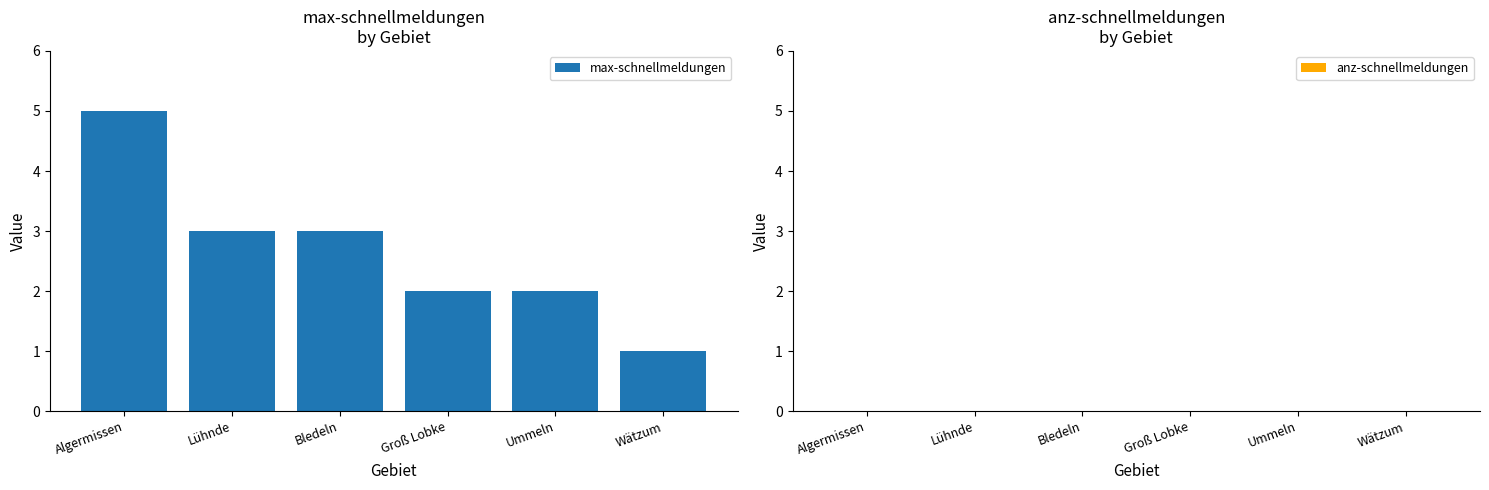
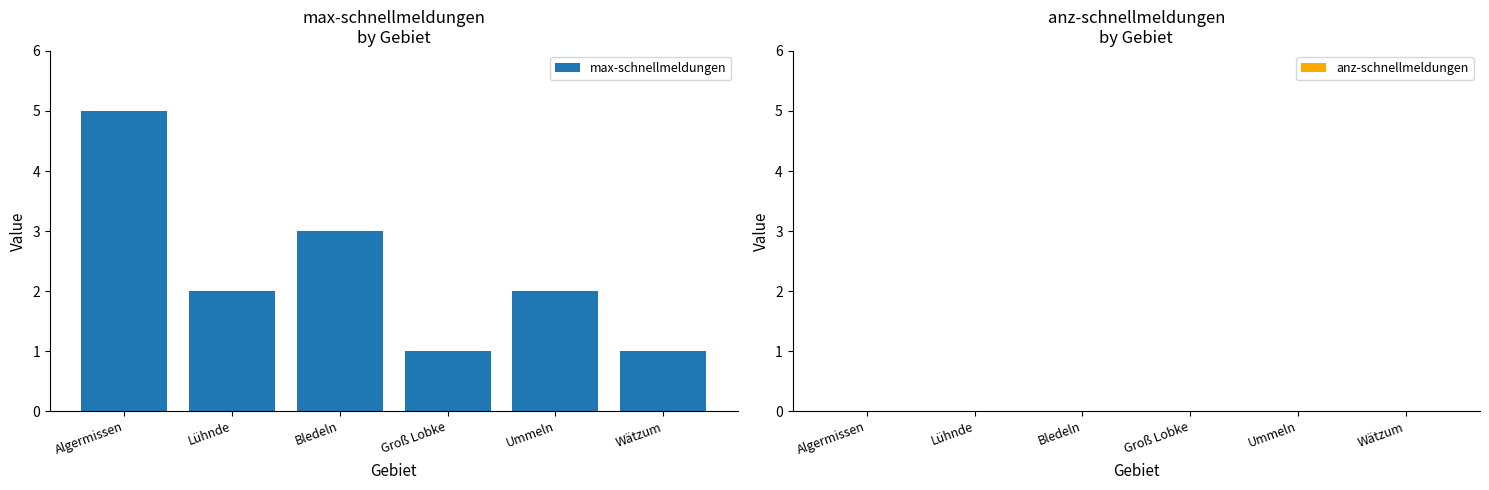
max-schnellmeldungen by Gebiet, Lühnde: 3 -> 2
max-schnellmeldungen by Gebiet, Groß Lobke: 2 -> 1
